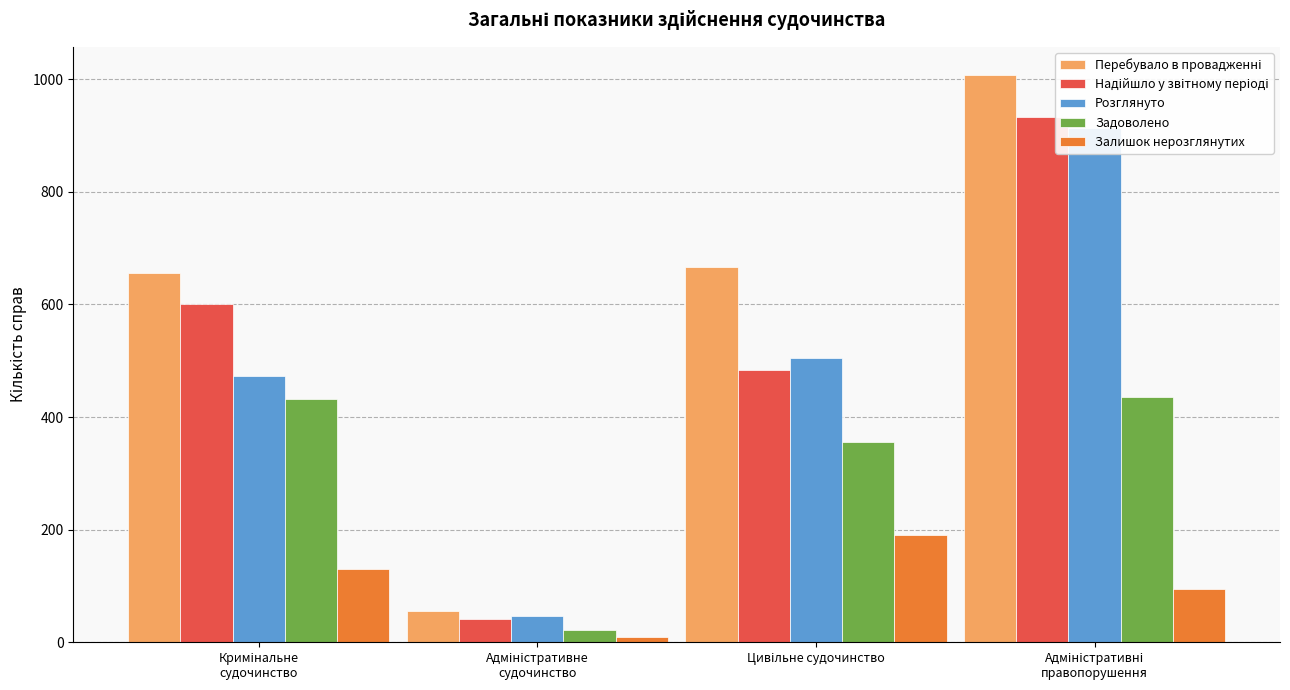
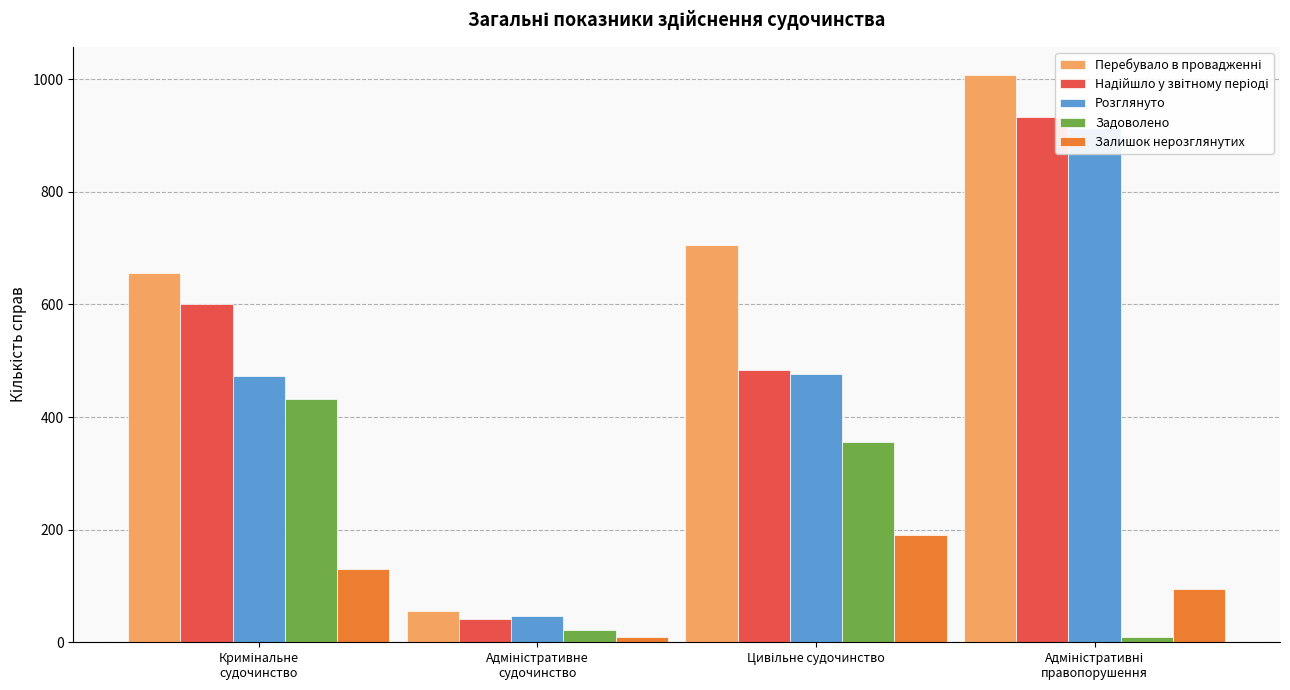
Перебувало в провадженні, Цивільне судочинство: 670 -> 710
Розглянуто, Цивільне судочинство: 500 -> 480
Задоволено, Адміністративні правопорушення: 440 -> 10
